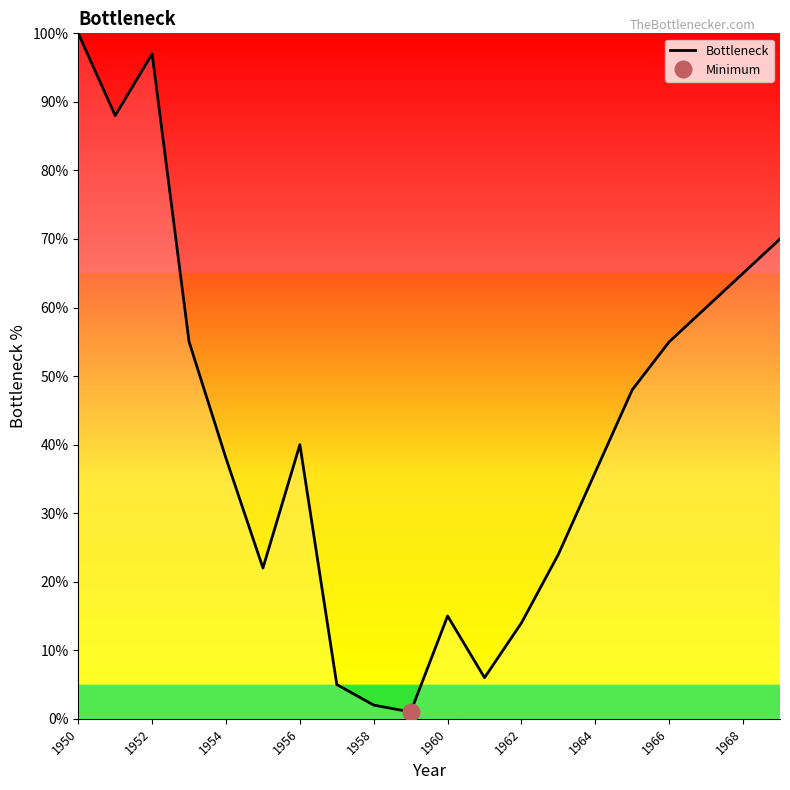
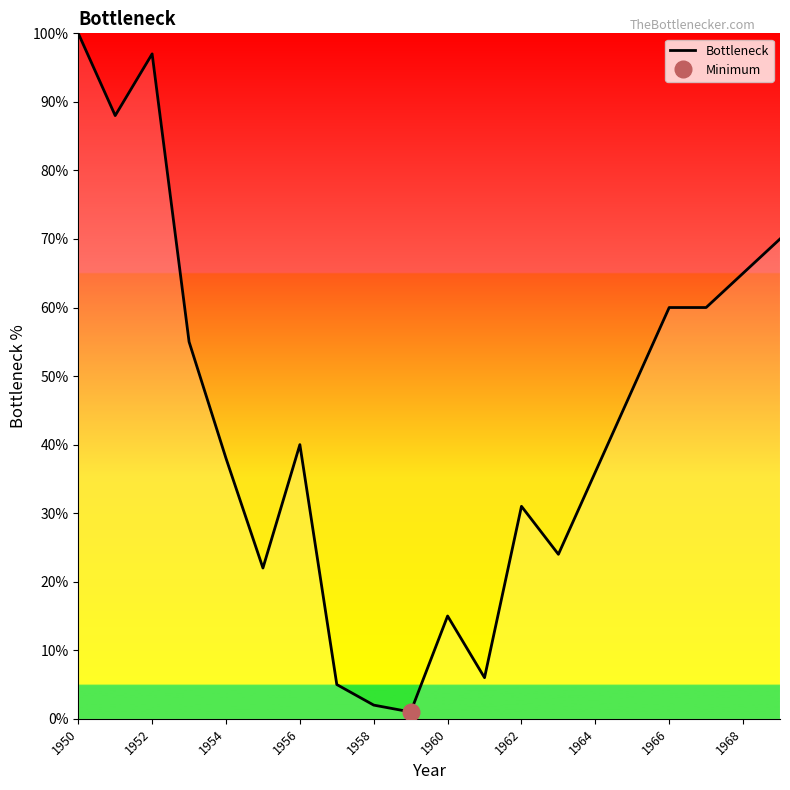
Bottleneck, 1962: 14% -> 31%
Bottleneck, 1966: 55% -> 60%
